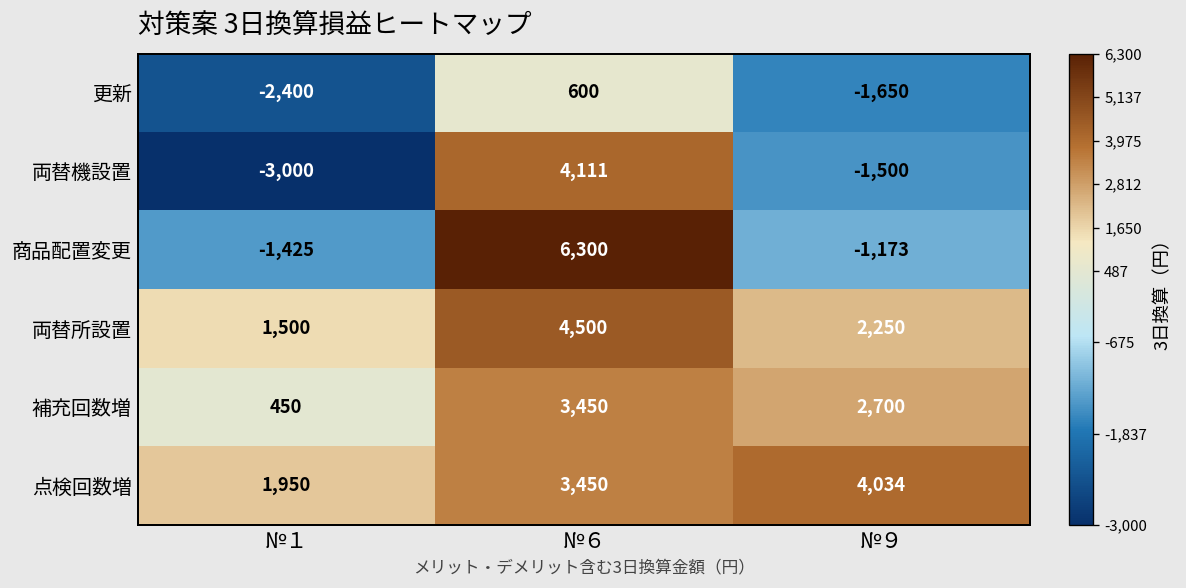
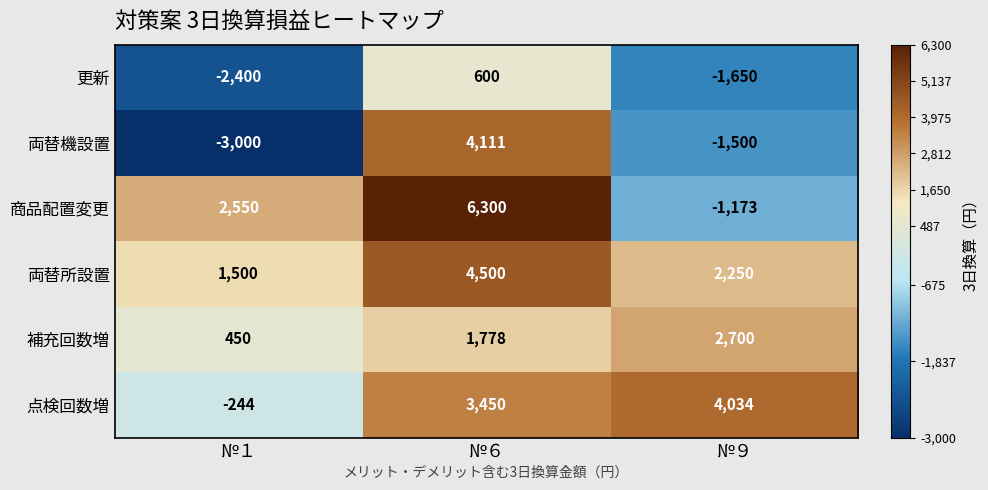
商品配置変更, №１: -1,425 -> 2,550
補充回数増, №６: 3,450 -> 1,778
点検回数増, №１: 1,950 -> -244
